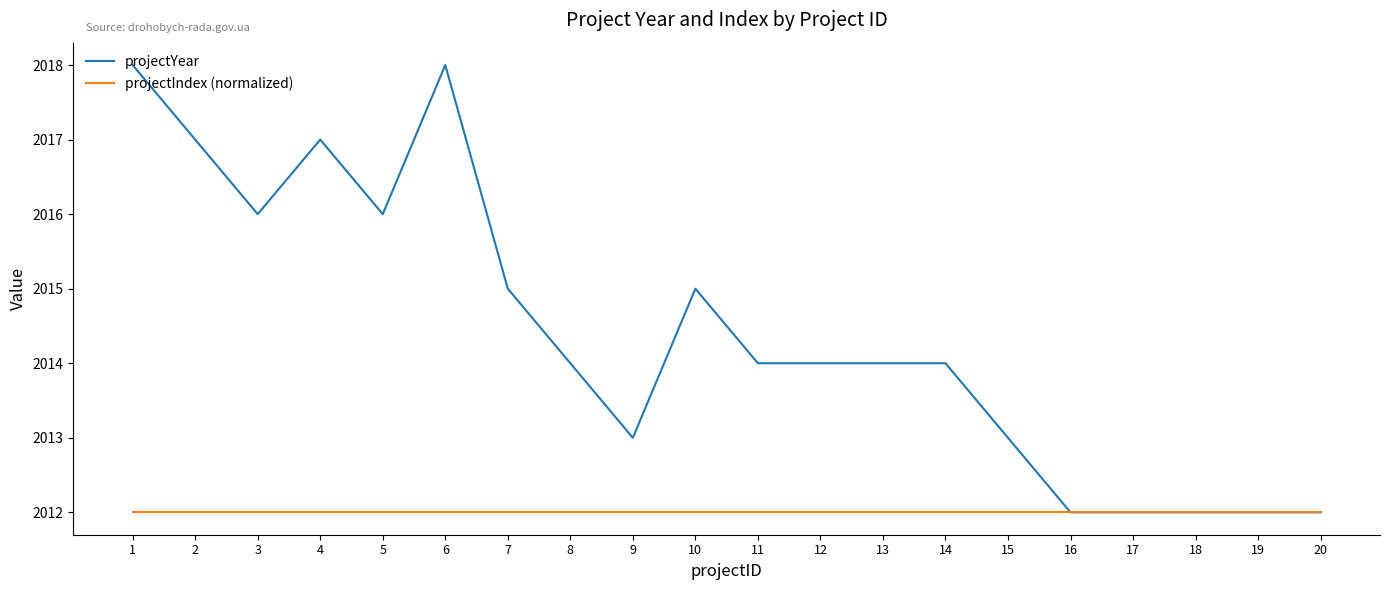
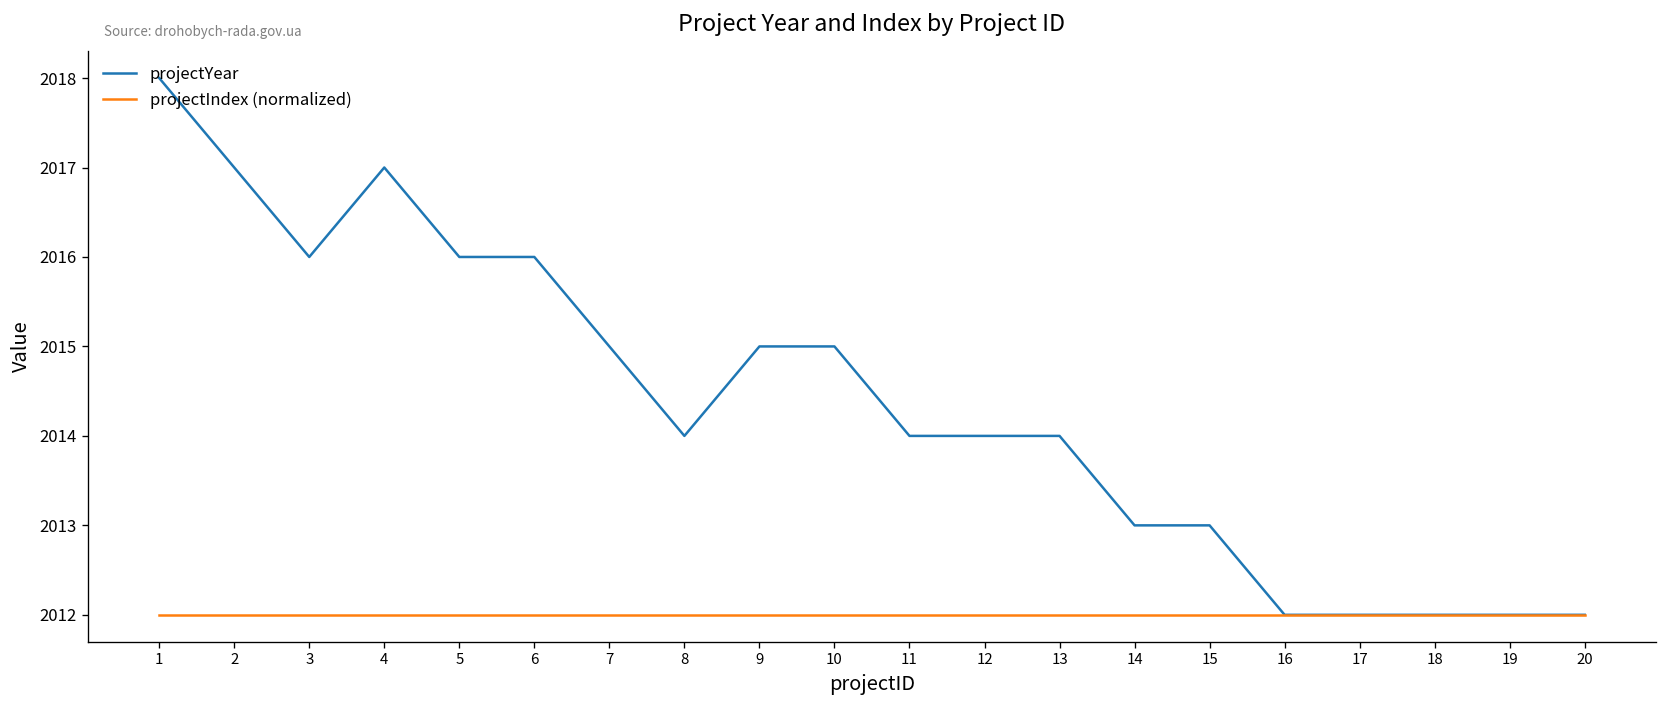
projectYear, 6: 2018 -> 2016
projectYear, 9: 2013 -> 2015
projectYear, 14: 2014 -> 2013
